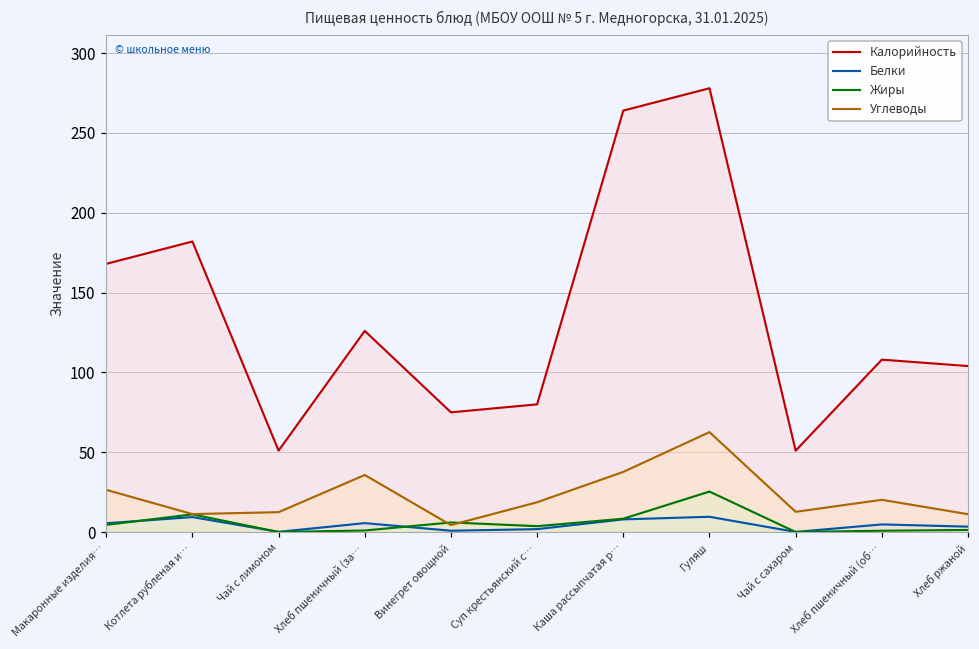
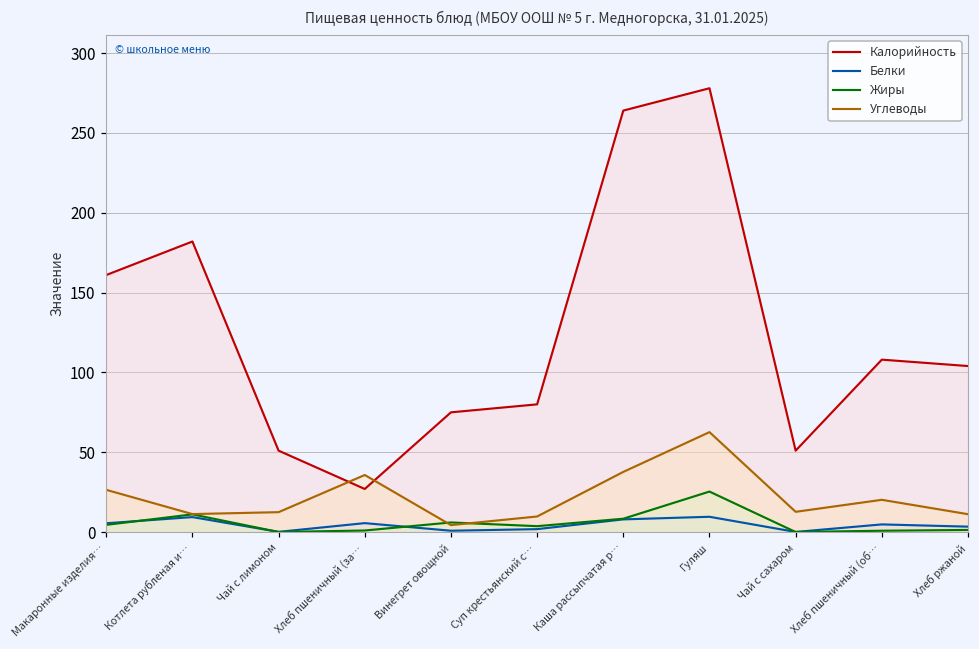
Калорийность, Макаронные изделия…: 168 -> 161
Калорийность, Хлеб пшеничный (за…: 126 -> 27
Углеводы, Суп крестьянский с…: 19 -> 10
